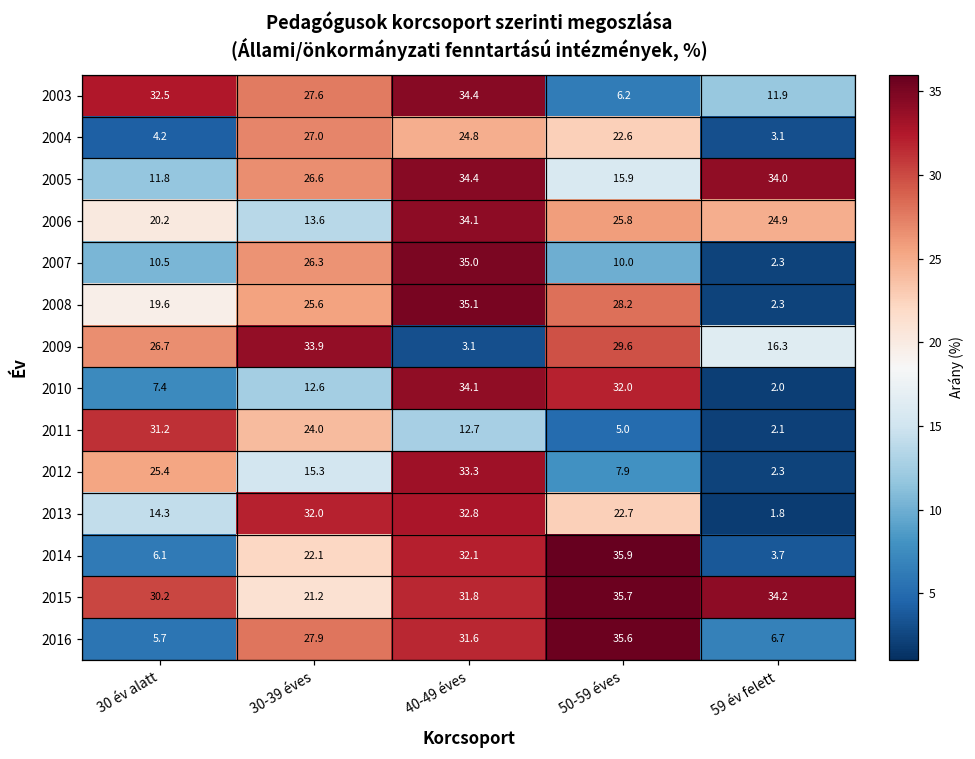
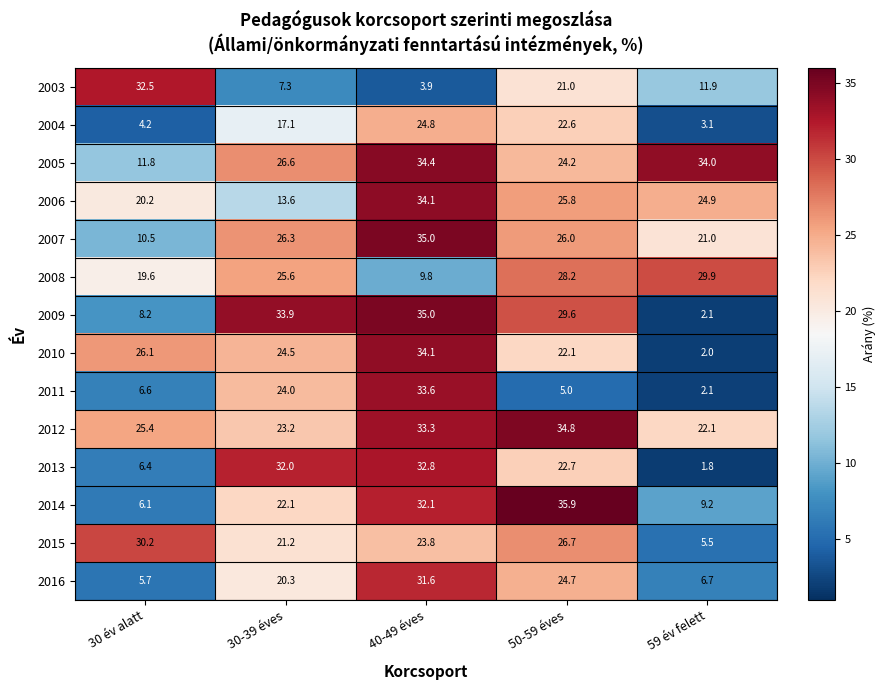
2003, 30-39 éves: 27.6 -> 7.3
2003, 40-49 éves: 34.4 -> 3.9
2003, 50-59 éves: 6.2 -> 21.0
2004, 30-39 éves: 27.0 -> 17.1
2005, 50-59 éves: 15.9 -> 24.2
2007, 50-59 éves: 10.0 -> 26.0
2007, 59 év felett: 2.3 -> 21.0
2008, 40-49 éves: 35.1 -> 9.8
2008, 59 év felett: 2.3 -> 29.9
2009, 30 év alatt: 26.7 -> 8.2
2009, 40-49 éves: 3.1 -> 35.0
2009, 59 év felett: 16.3 -> 2.1
2010, 30 év alatt: 7.4 -> 26.1
2010, 30-39 éves: 12.6 -> 24.5
2010, 50-59 éves: 32.0 -> 22.1
2011, 30 év alatt: 31.2 -> 6.6
2011, 40-49 éves: 12.7 -> 33.6
2012, 30-39 éves: 15.3 -> 23.2
2012, 50-59 éves: 7.9 -> 34.8
2012, 59 év felett: 2.3 -> 22.1
2013, 30 év alatt: 14.3 -> 6.4
2014, 59 év felett: 3.7 -> 9.2
2015, 40-49 éves: 31.8 -> 23.8
2015, 50-59 éves: 35.7 -> 26.7
2015, 59 év felett: 34.2 -> 5.5
2016, 30-39 éves: 27.9 -> 20.3
2016, 50-59 éves: 35.6 -> 24.7
